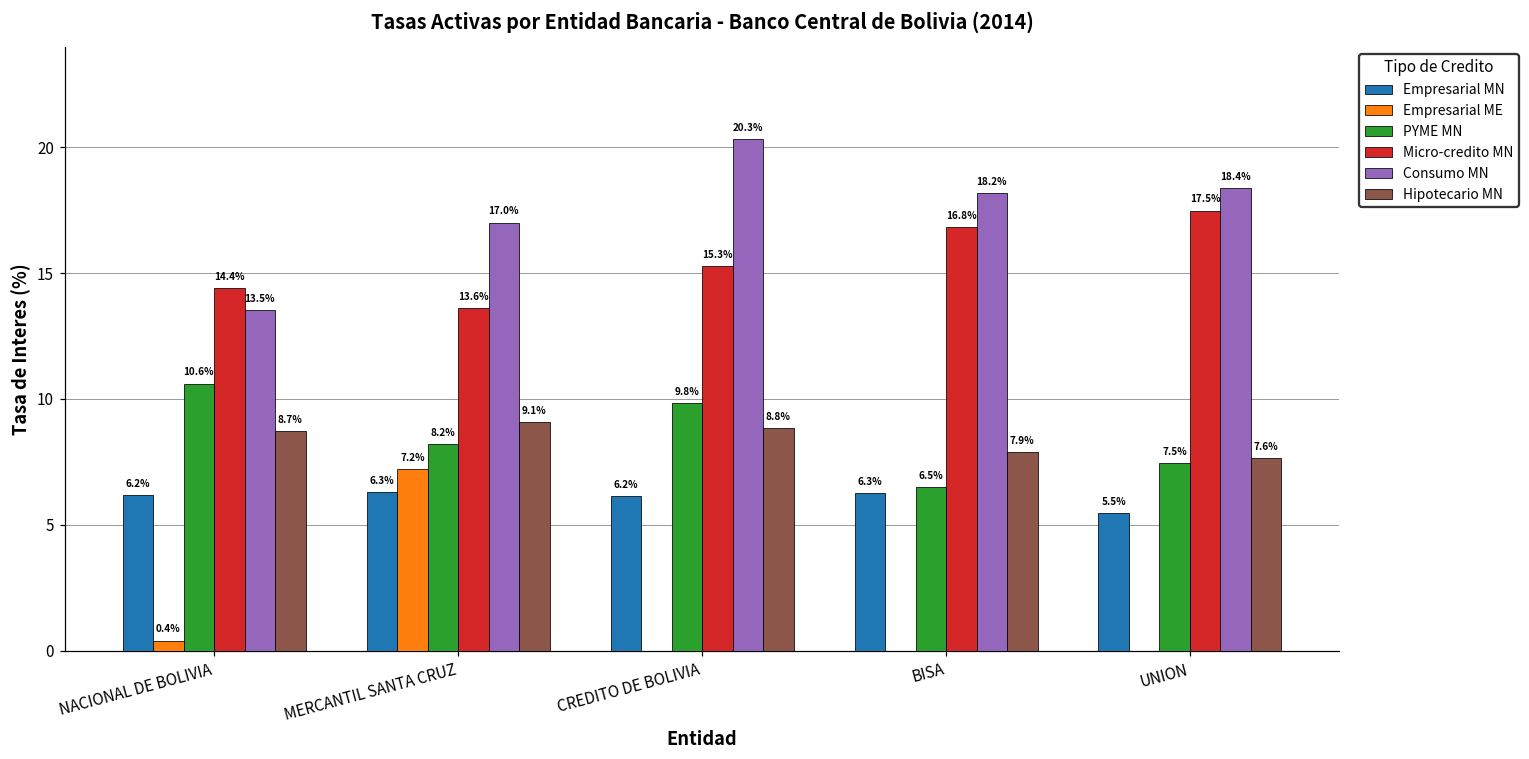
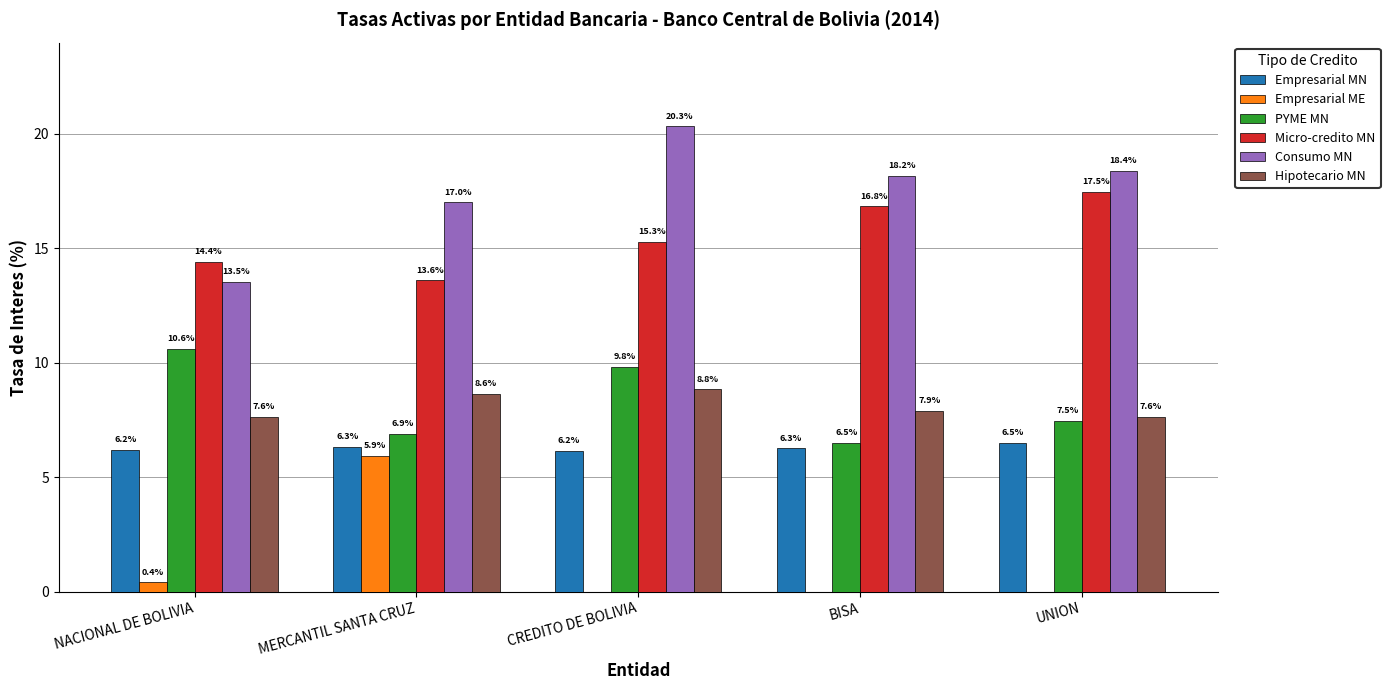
Hipotecario MN, NACIONAL DE BOLIVIA: 8.7% -> 7.6%
Empresarial ME, MERCANTIL SANTA CRUZ: 7.2% -> 5.9%
PYME MN, MERCANTIL SANTA CRUZ: 8.2% -> 6.9%
Hipotecario MN, MERCANTIL SANTA CRUZ: 9.1% -> 8.6%
Empresarial MN, UNION: 5.5% -> 6.5%
